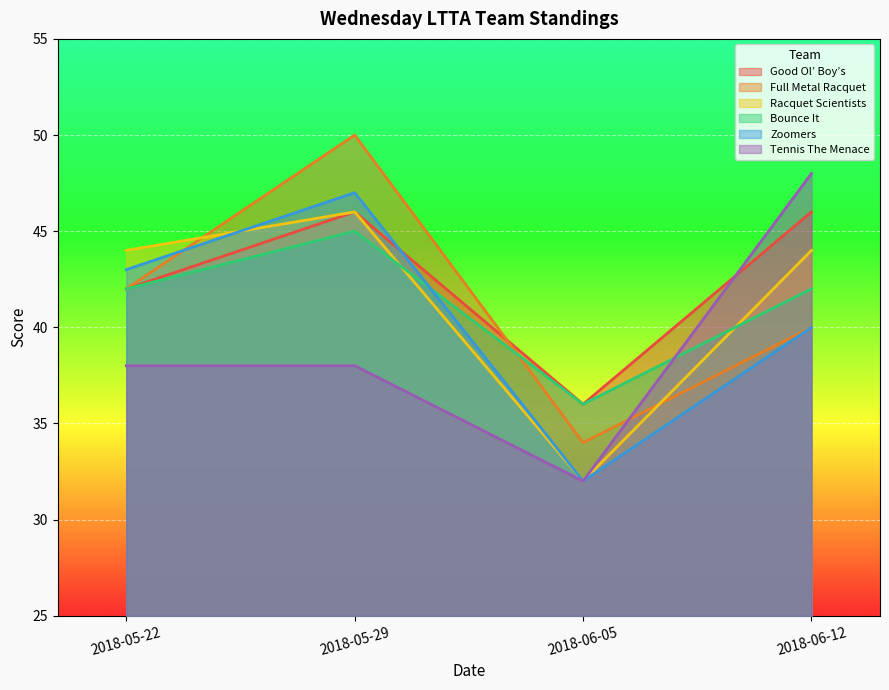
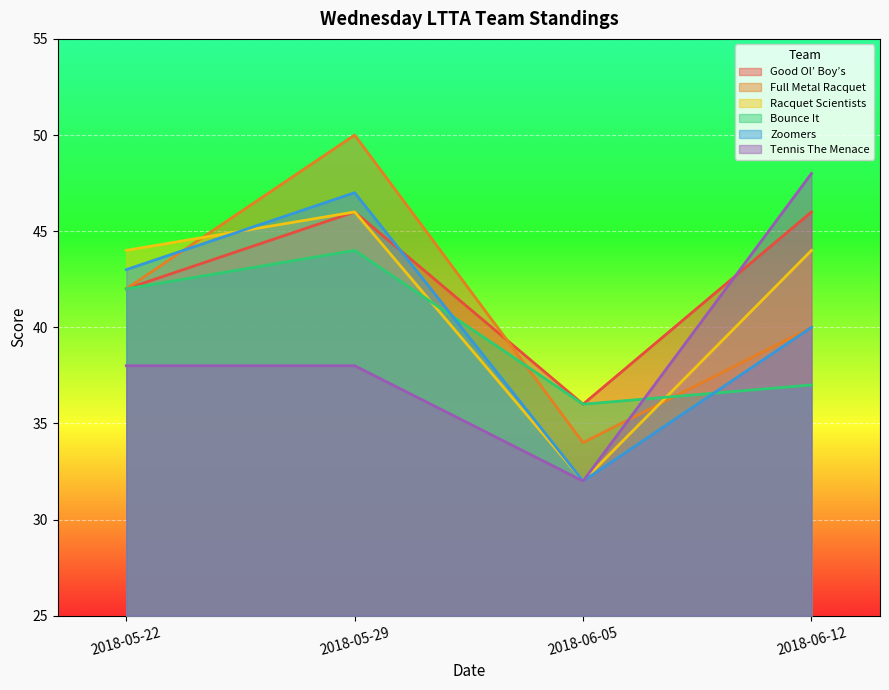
Bounce It, 2018-05-29: 45 -> 44
Bounce It, 2018-06-12: 42 -> 37
